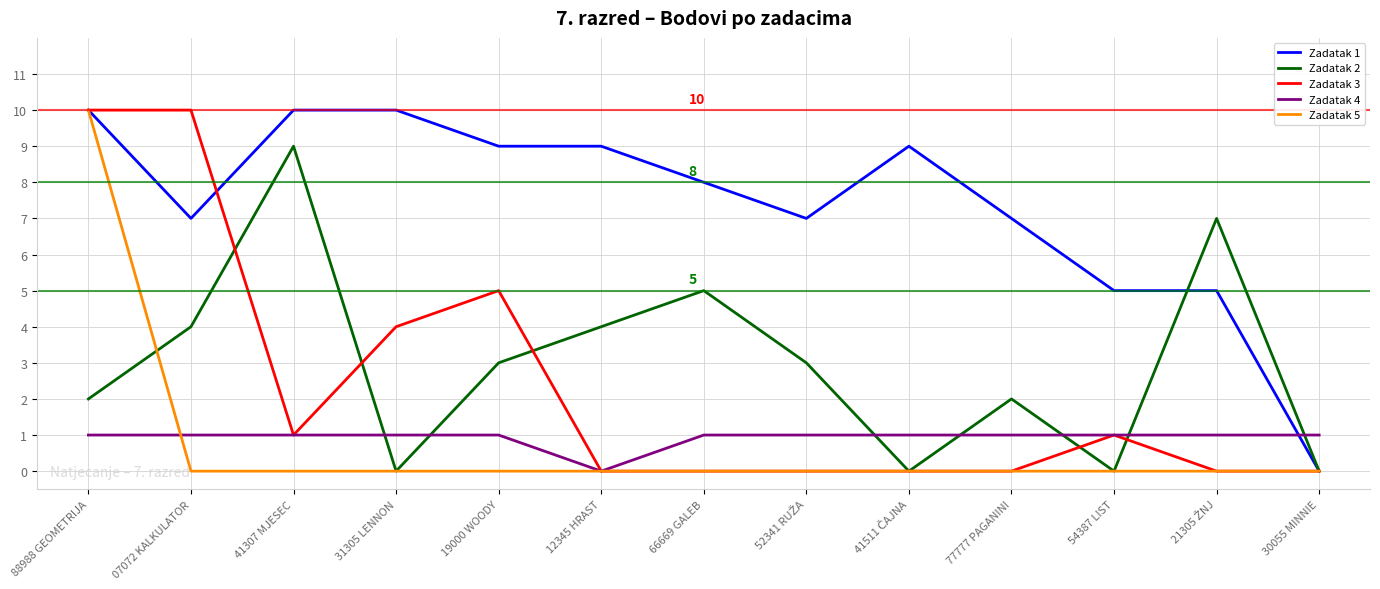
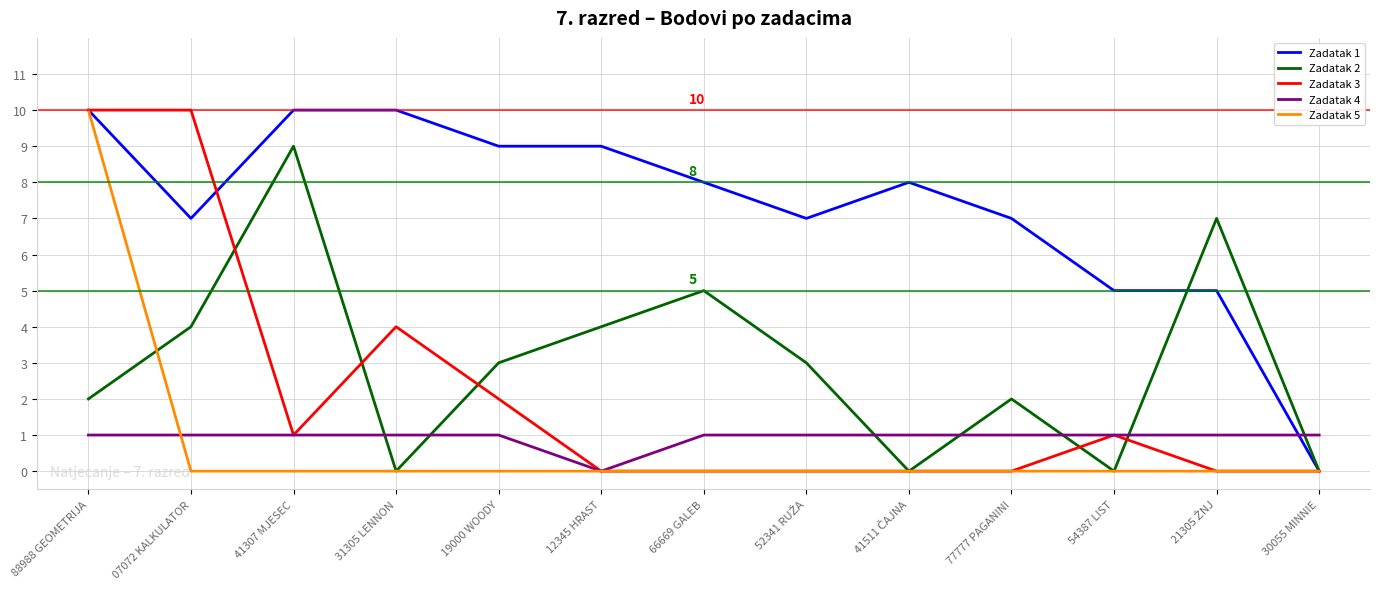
Zadatak 3, 19000 WOODY: 5 -> 2
Zadatak 1, 41511 ČAJNA: 9 -> 8
